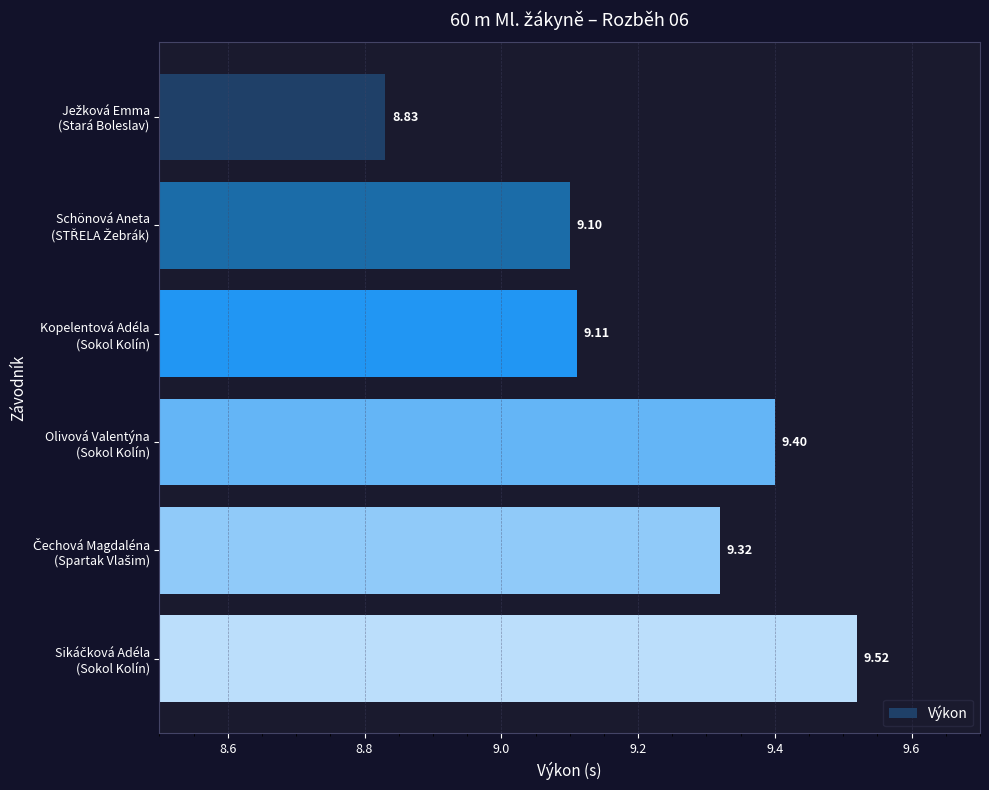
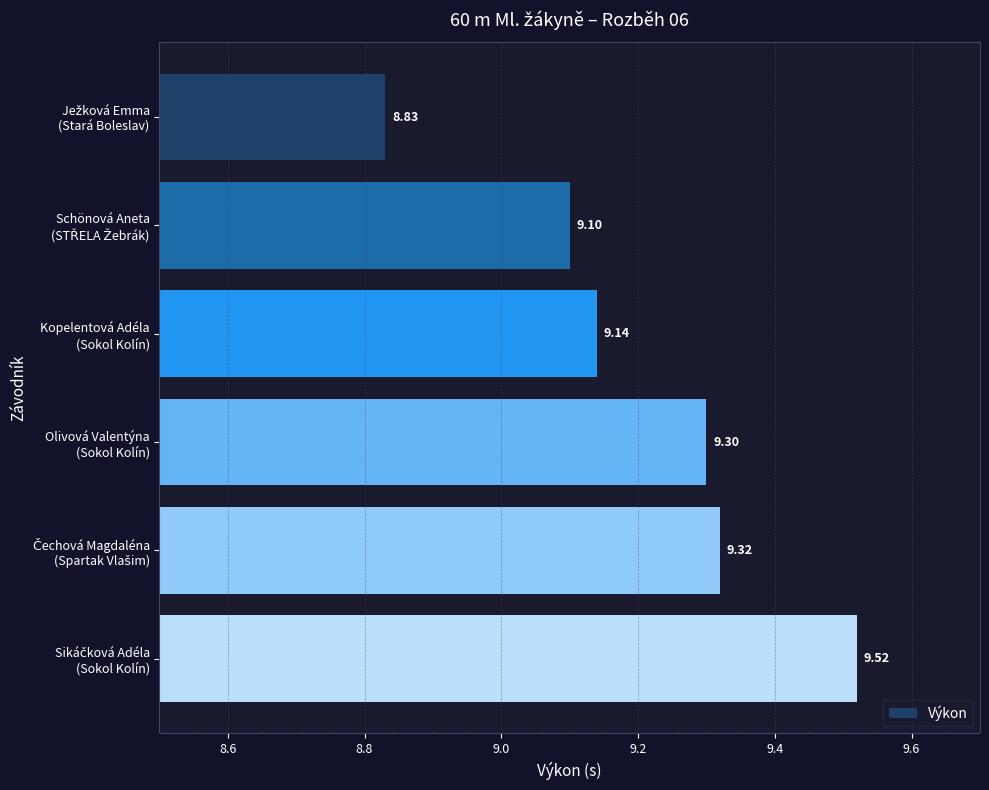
Kopelentová Adéla (Sokol Kolín): 9.11 -> 9.14
Olivová Valentýna (Sokol Kolín): 9.40 -> 9.30
